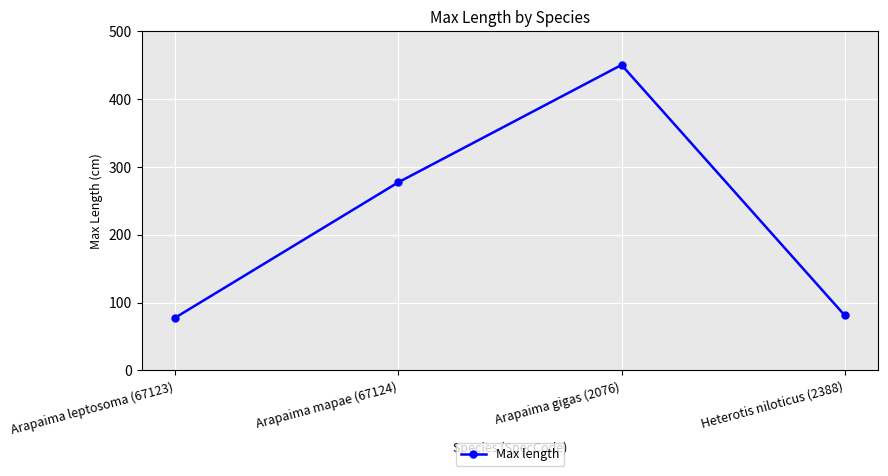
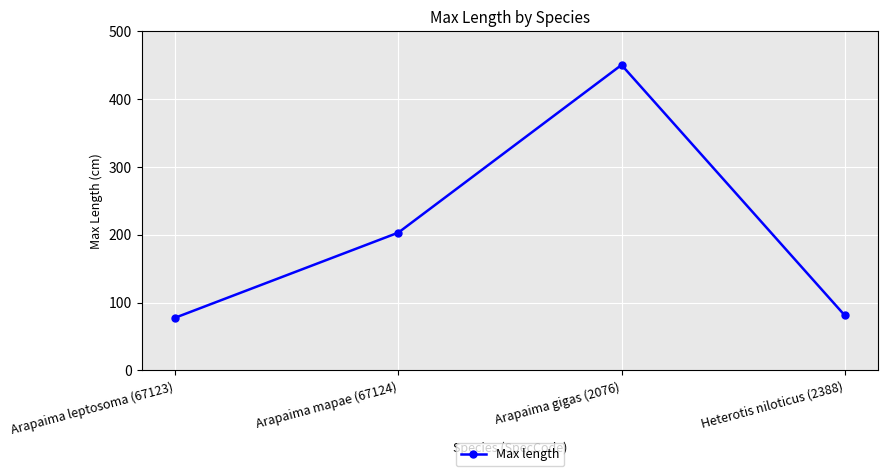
Arapaima mapae (67124): 280 -> 200
